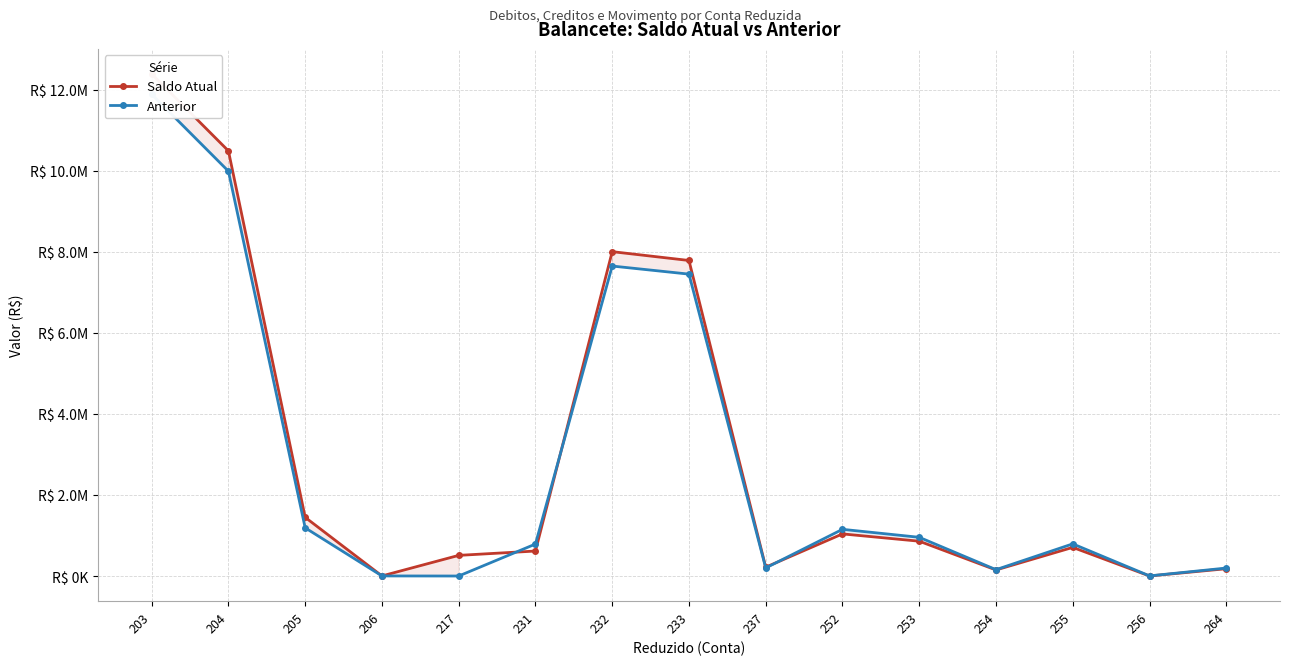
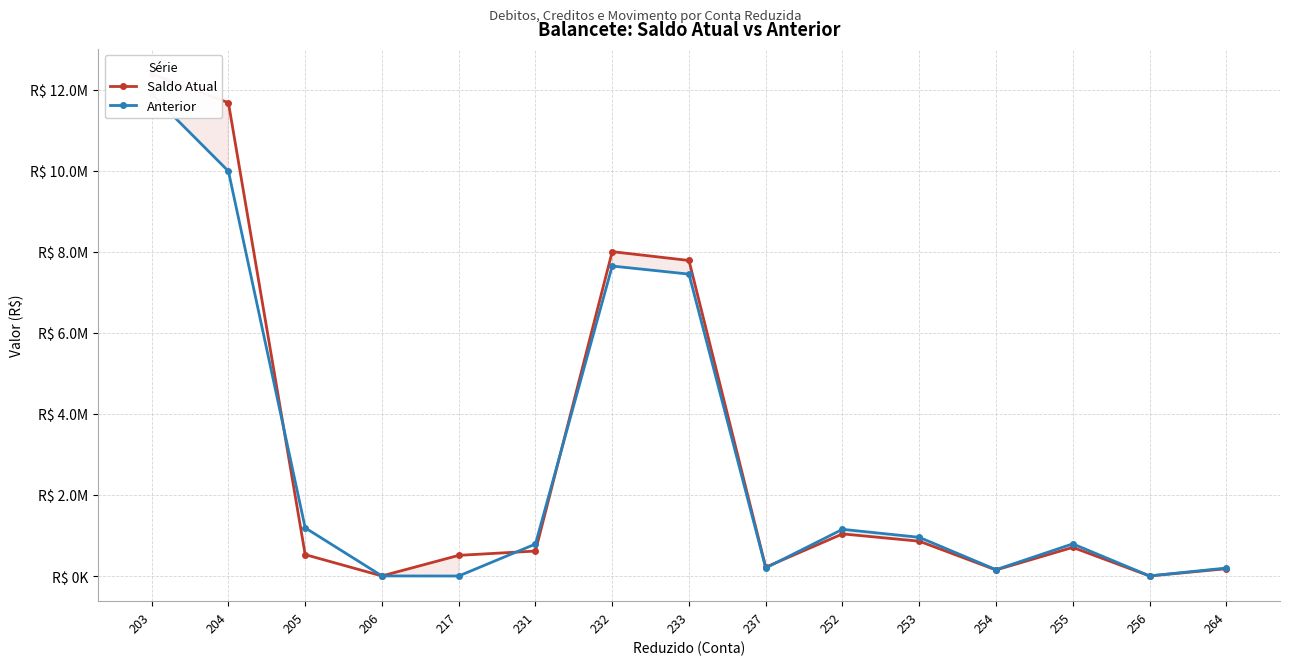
Saldo Atual, 204: R$ 10500000 -> R$ 11700000
Saldo Atual, 205: R$ 1400000 -> R$ 500000
